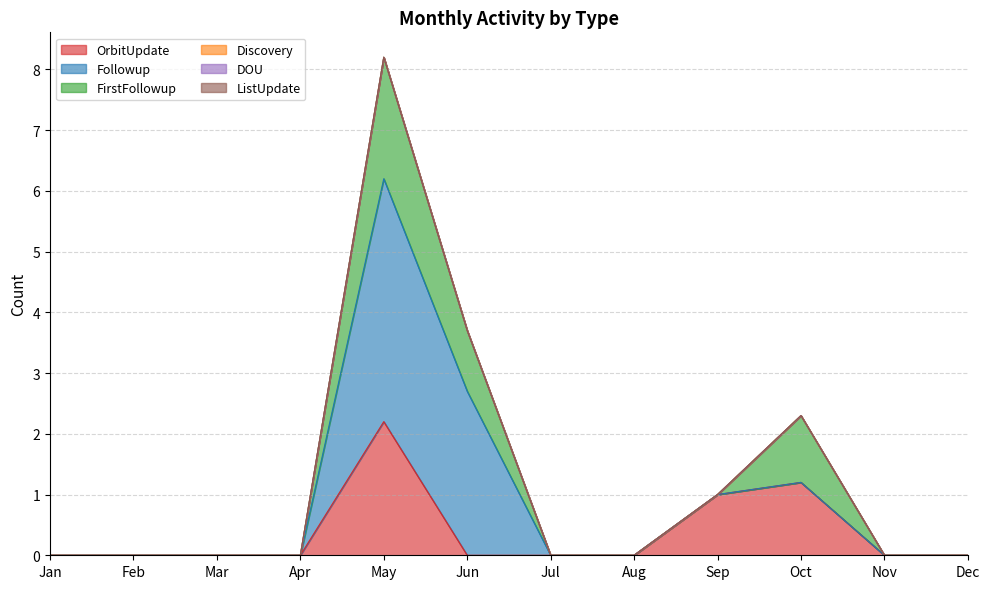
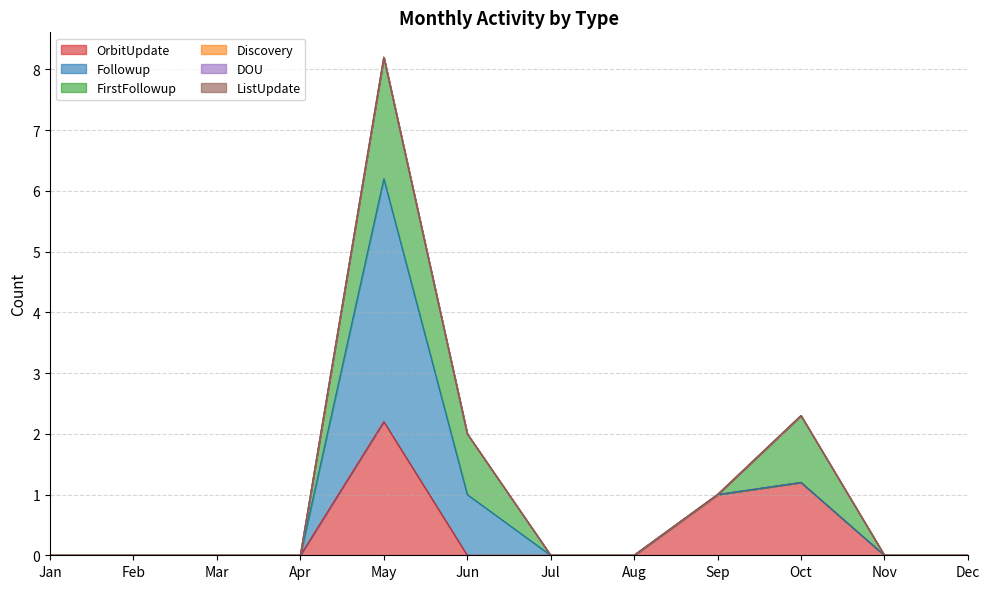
Followup, Jun: 2.7 -> 1.0
